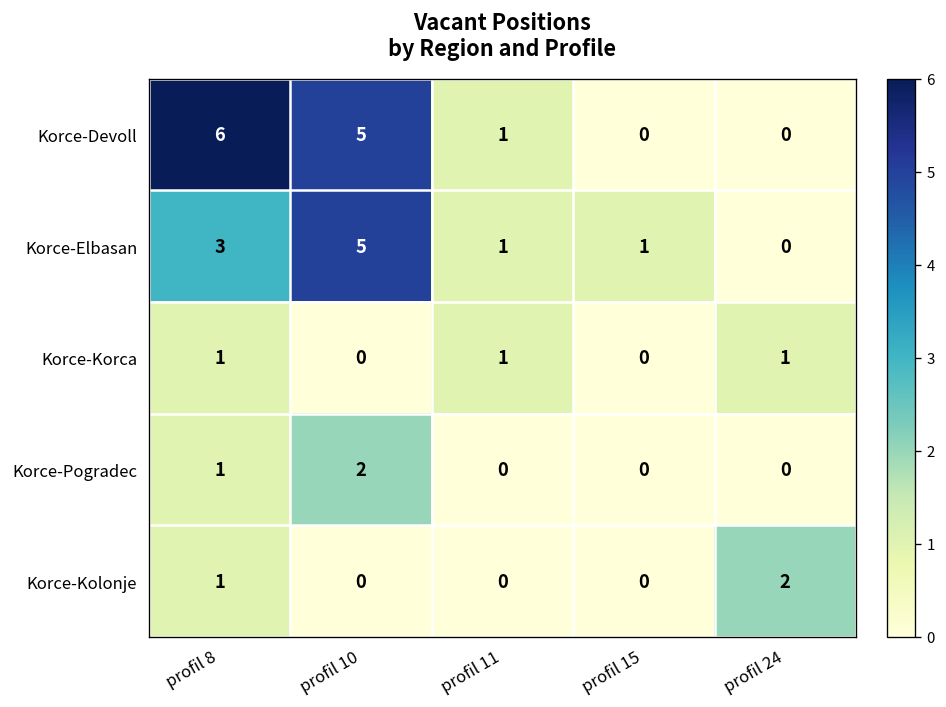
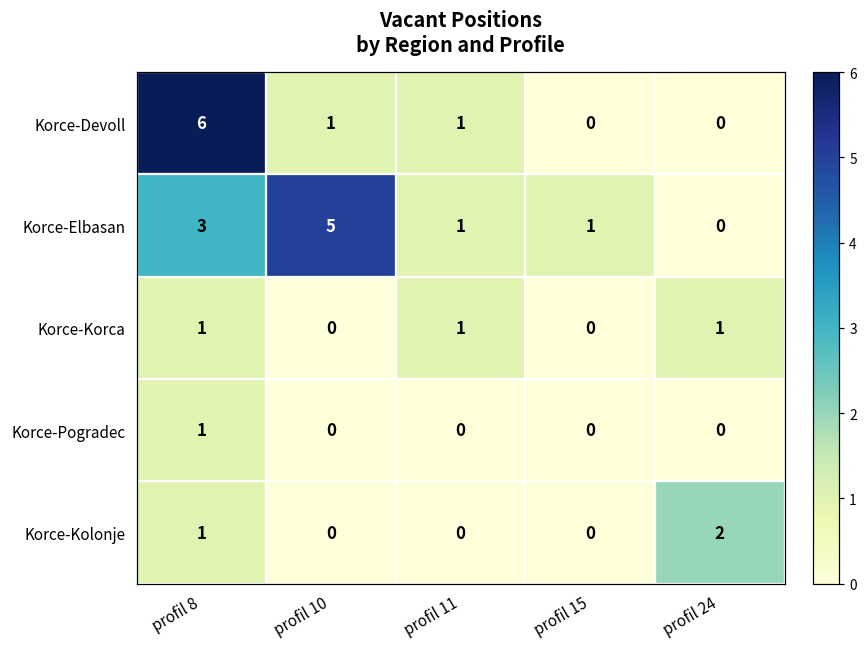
Korce-Devoll, profil 10: 5 -> 1
Korce-Pogradec, profil 10: 2 -> 0
